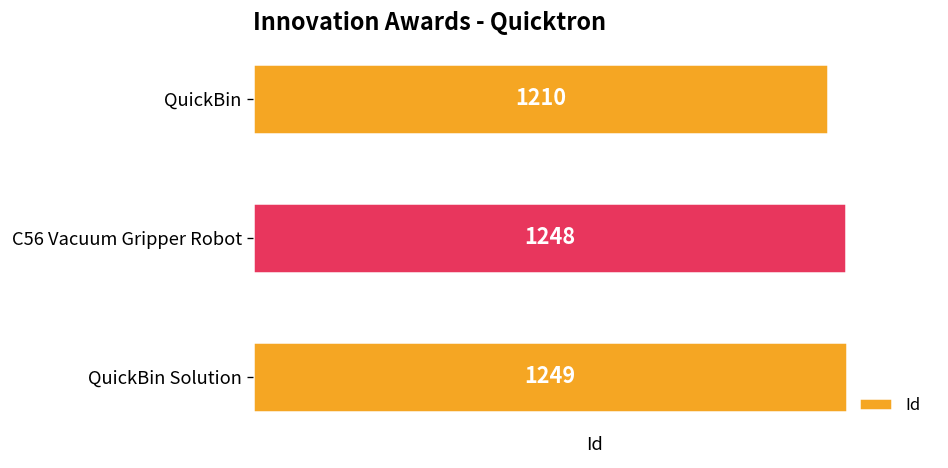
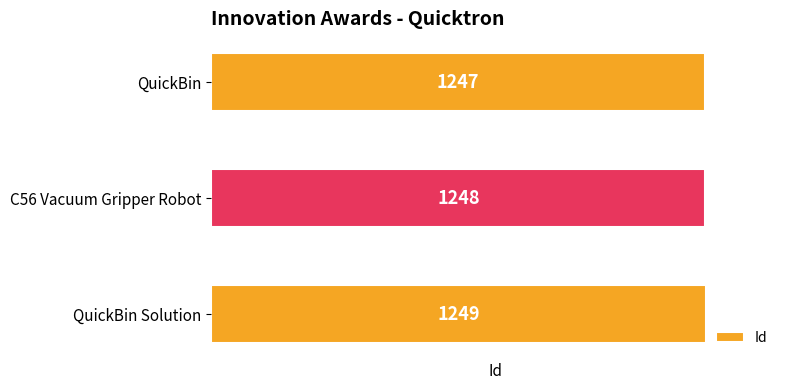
QuickBin: 1210 -> 1247
